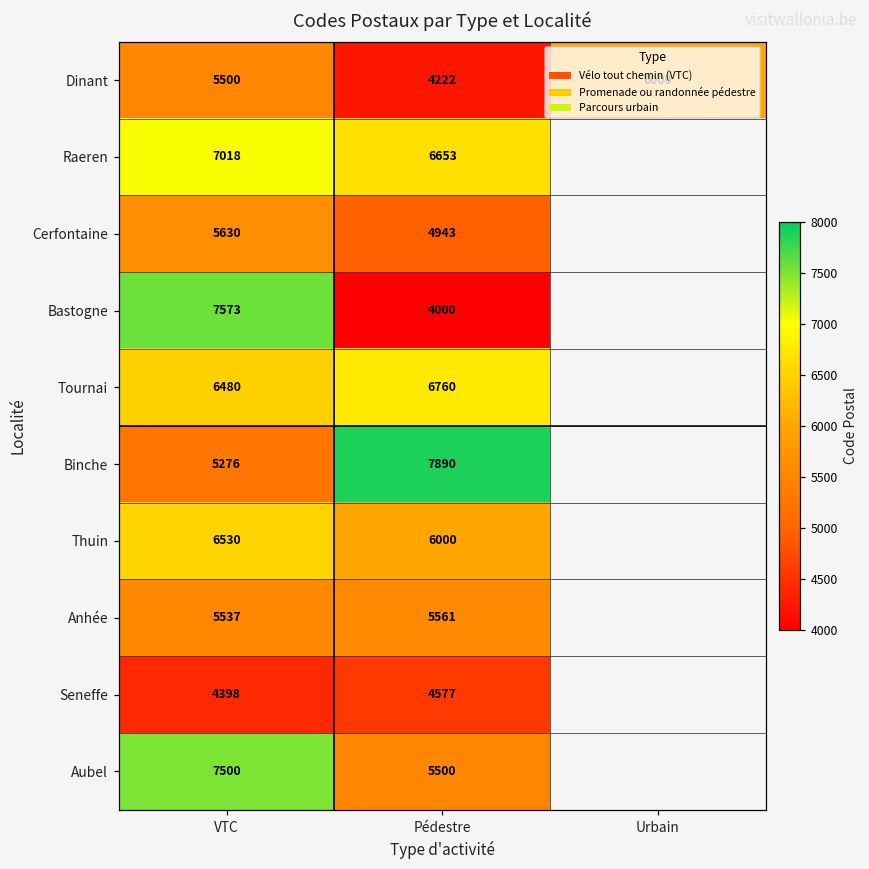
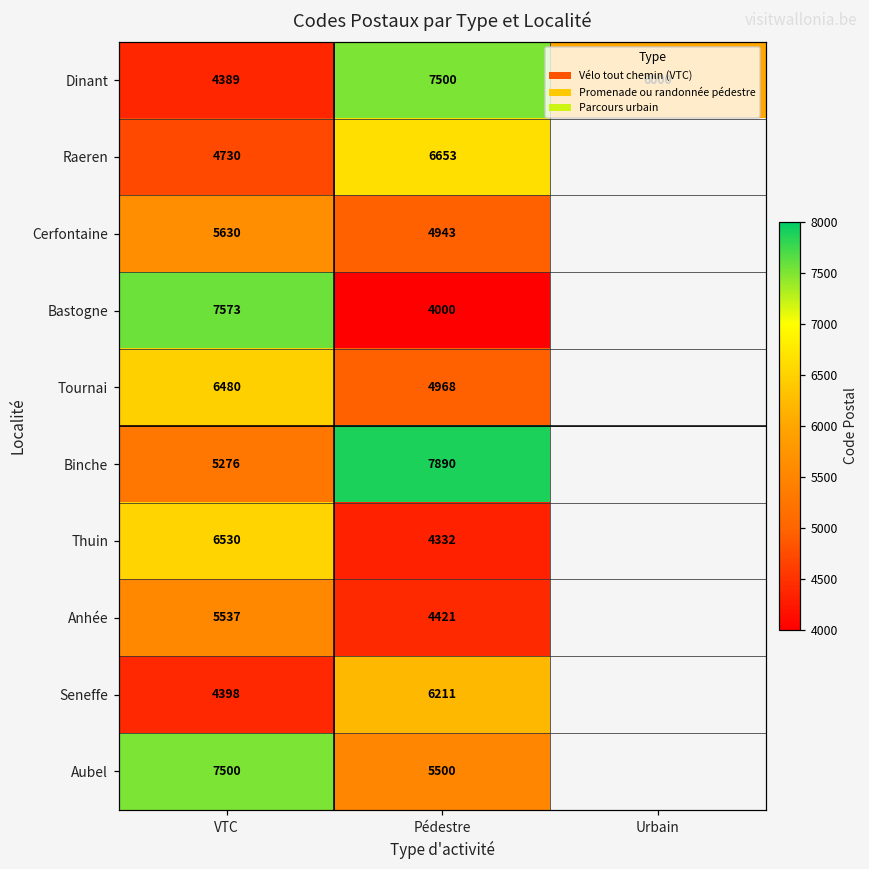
Dinant, VTC: 5500 -> 4389
Dinant, Pédestre: 4222 -> 7500
Raeren, VTC: 7018 -> 4730
Tournai, Pédestre: 6760 -> 4968
Thuin, Pédestre: 6000 -> 4332
Anhée, Pédestre: 5561 -> 4421
Seneffe, Pédestre: 4577 -> 6211
